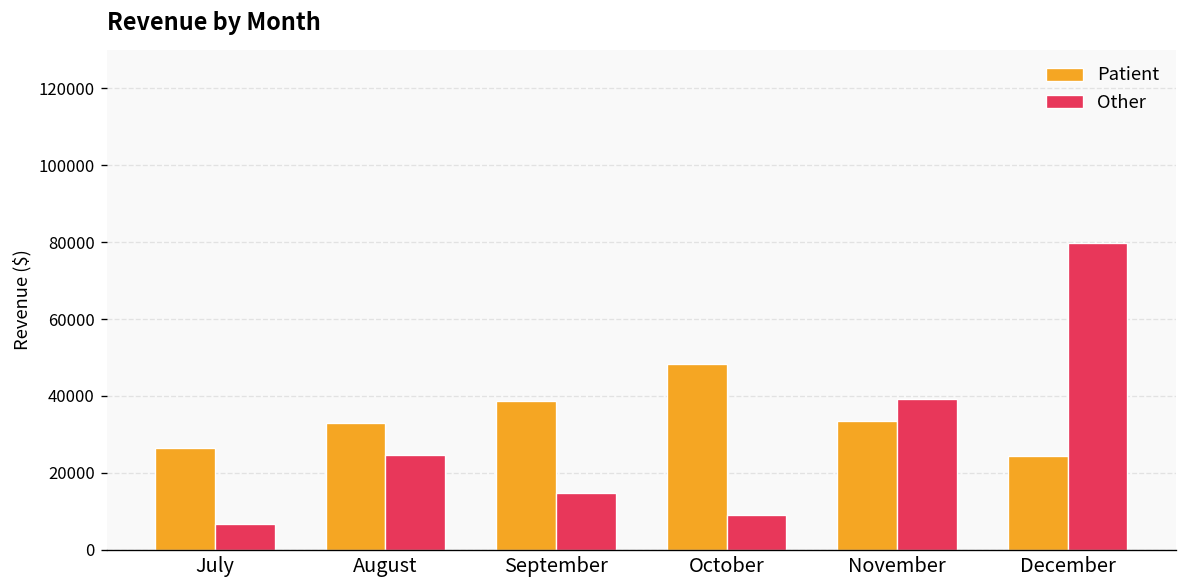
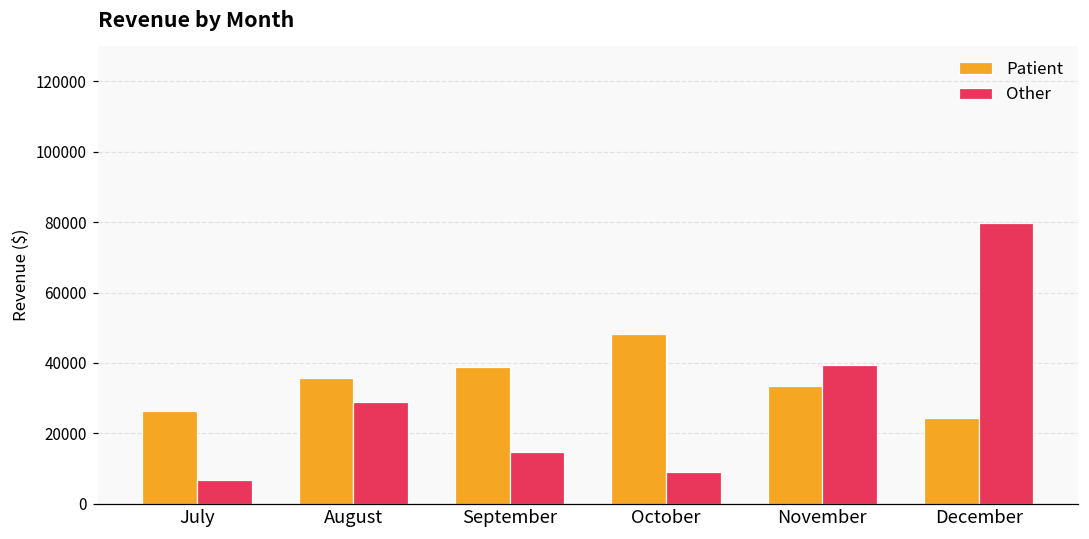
Patient, August: 33000 -> 36000
Other, August: 25000 -> 29000
